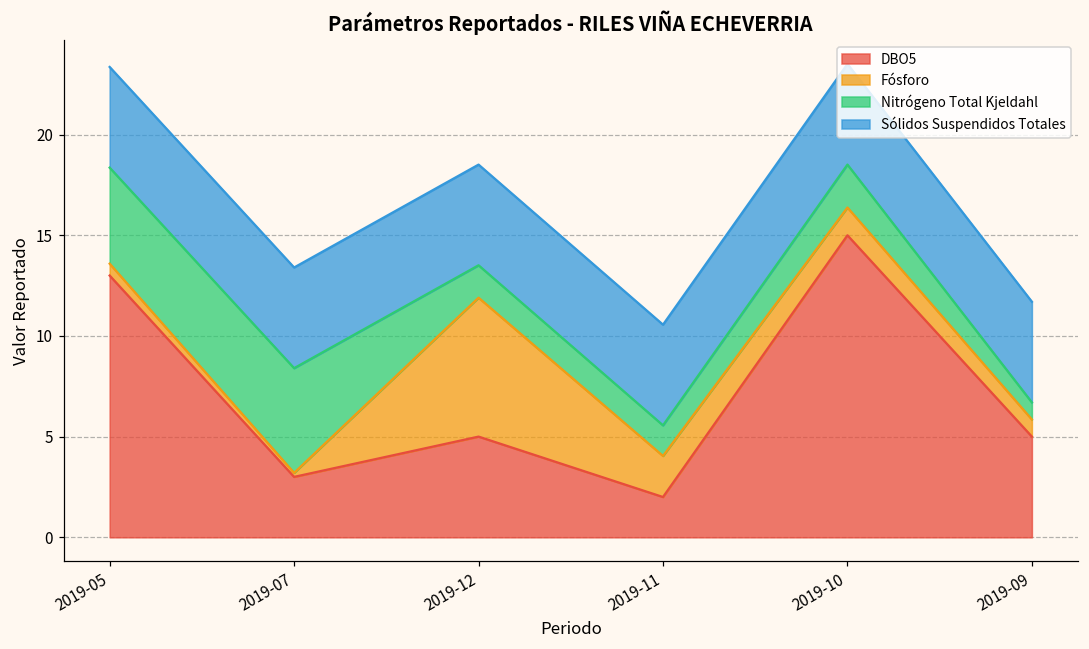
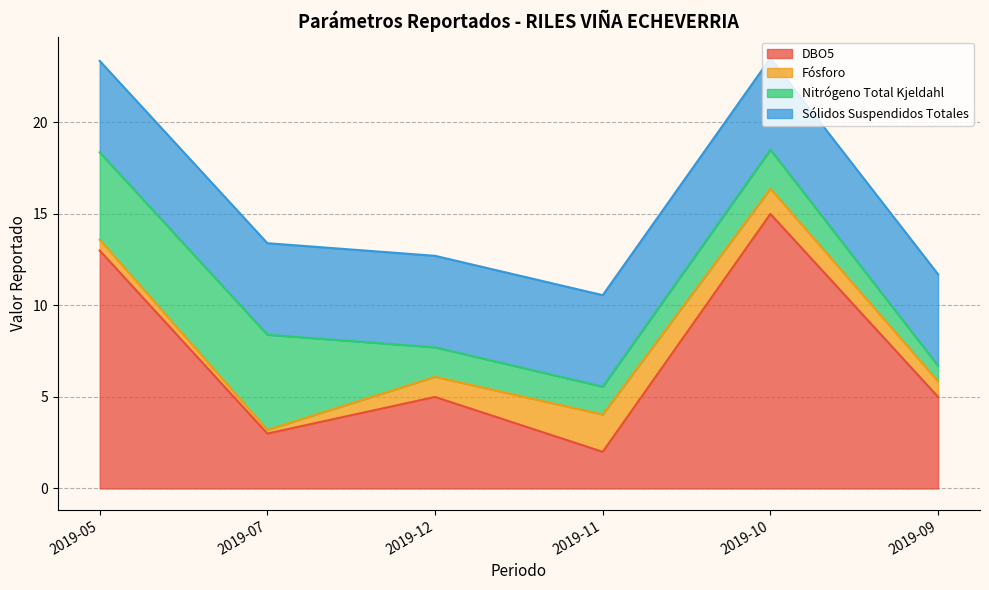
Fósforo, 2019-12: 6.9 -> 1.1
